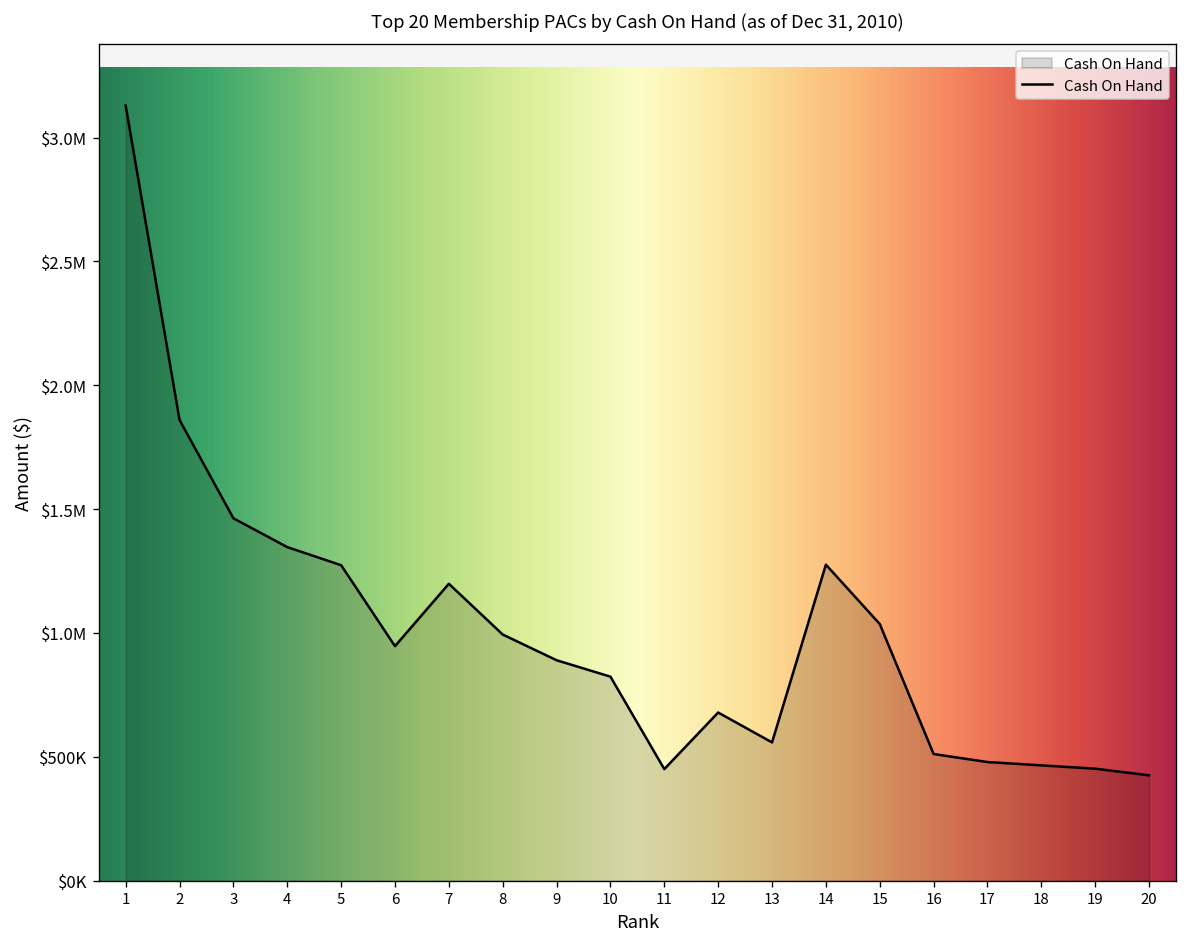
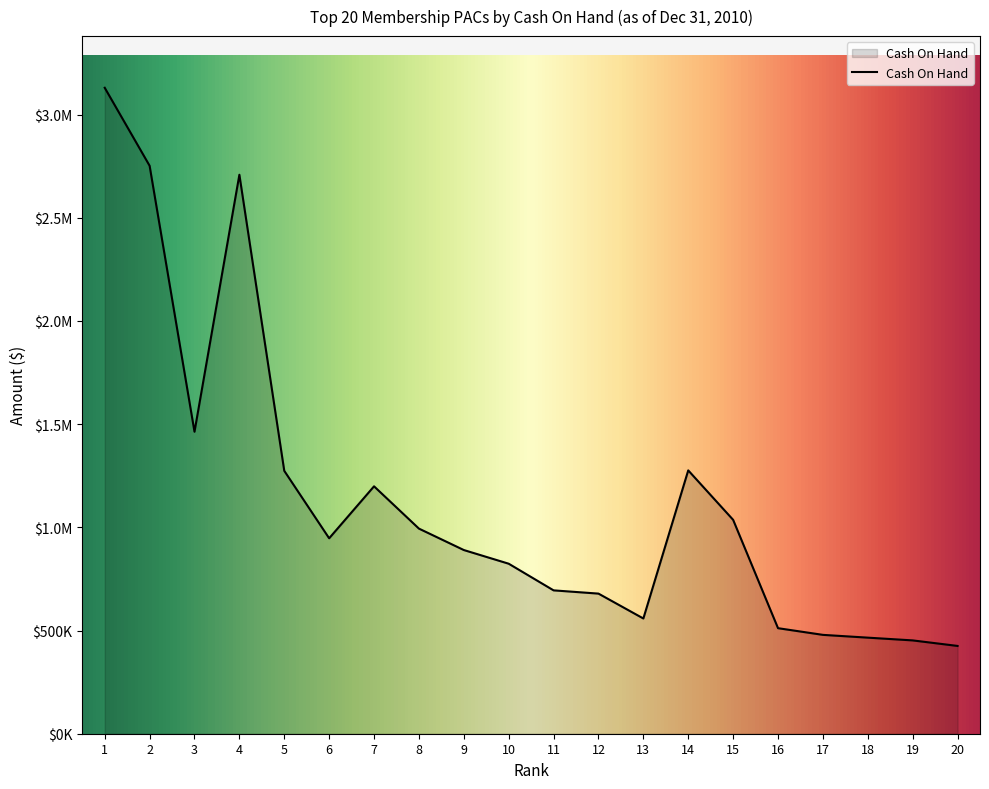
2: $1860000 -> $2750000
4: $1350000 -> $2710000
11: $450000 -> $690000
